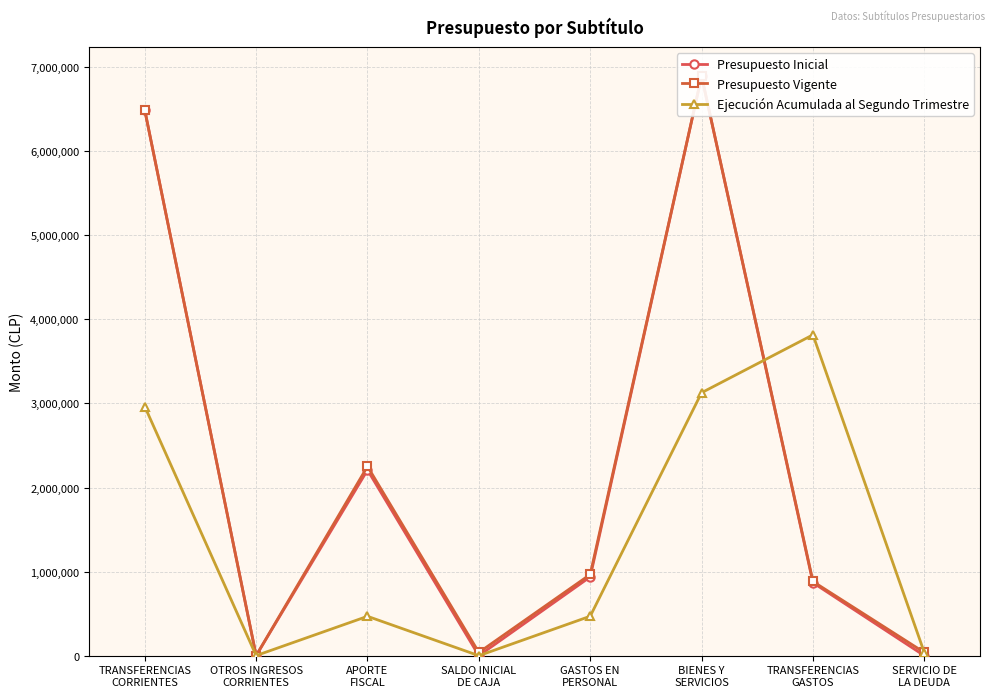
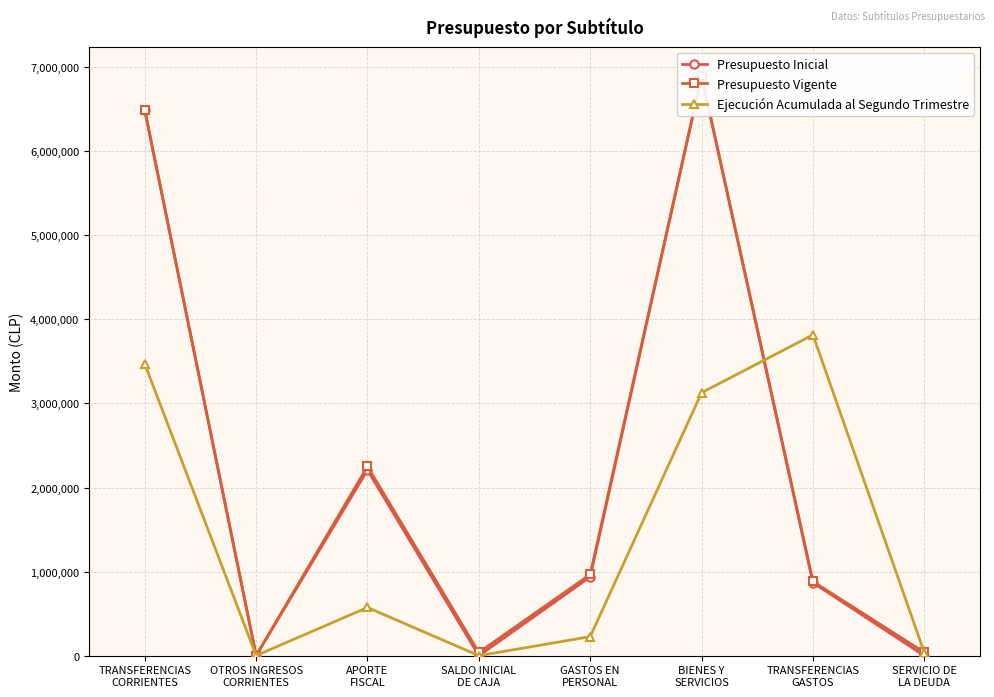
Ejecución Acumulada al Segundo Trimestre, TRANSFERENCIAS CORRIENTES: 3,000,000 -> 3,500,000
Ejecución Acumulada al Segundo Trimestre, APORTE FISCAL: 500,000 -> 600,000
Ejecución Acumulada al Segundo Trimestre, GASTOS EN PERSONAL: 500,000 -> 200,000
